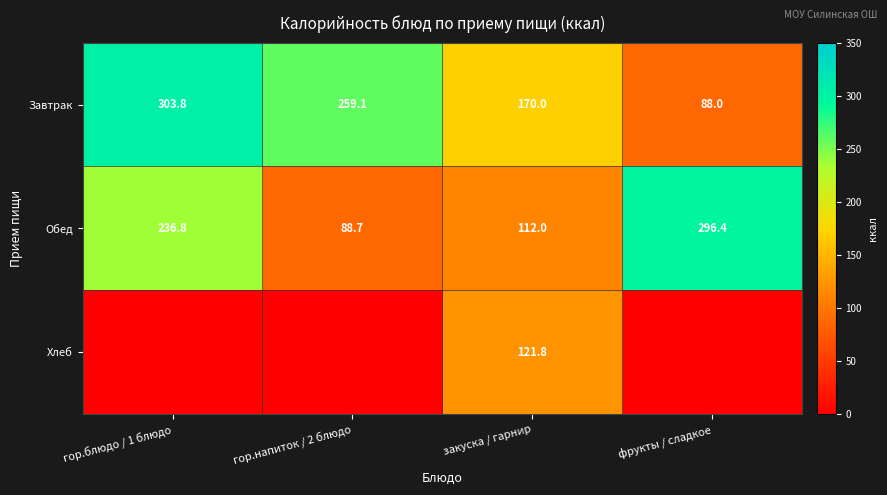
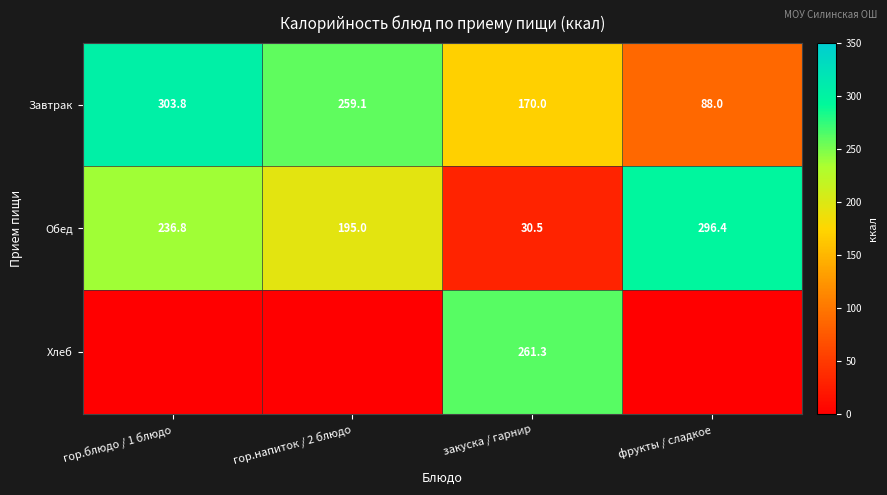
Обед, гор.напиток / 2 блюдо: 88.7 -> 195.0
Обед, закуска / гарнир: 112.0 -> 30.5
Хлеб, закуска / гарнир: 121.8 -> 261.3
